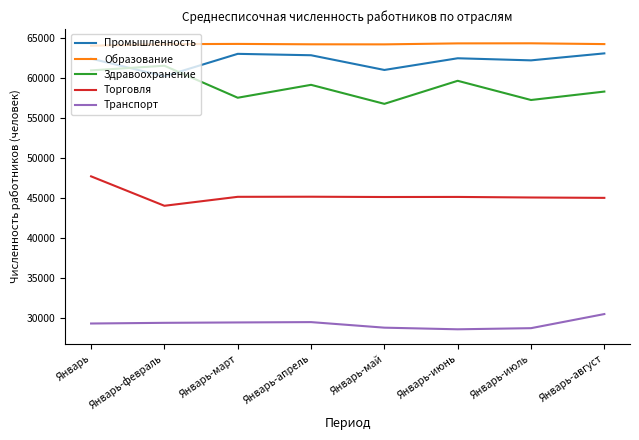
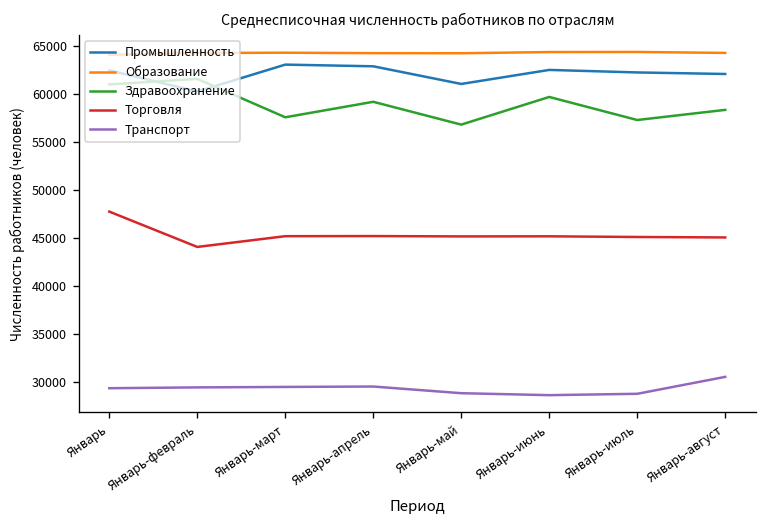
Промышленность, Январь-август: 63000 -> 62000
